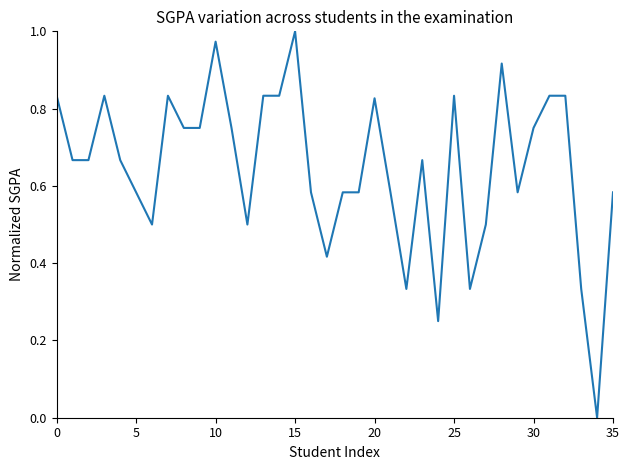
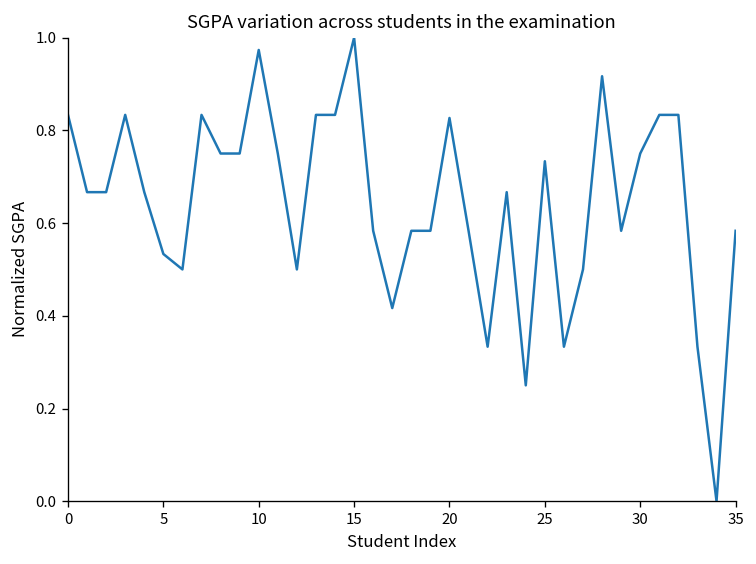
5: 0.58 -> 0.53
25: 0.83 -> 0.73
